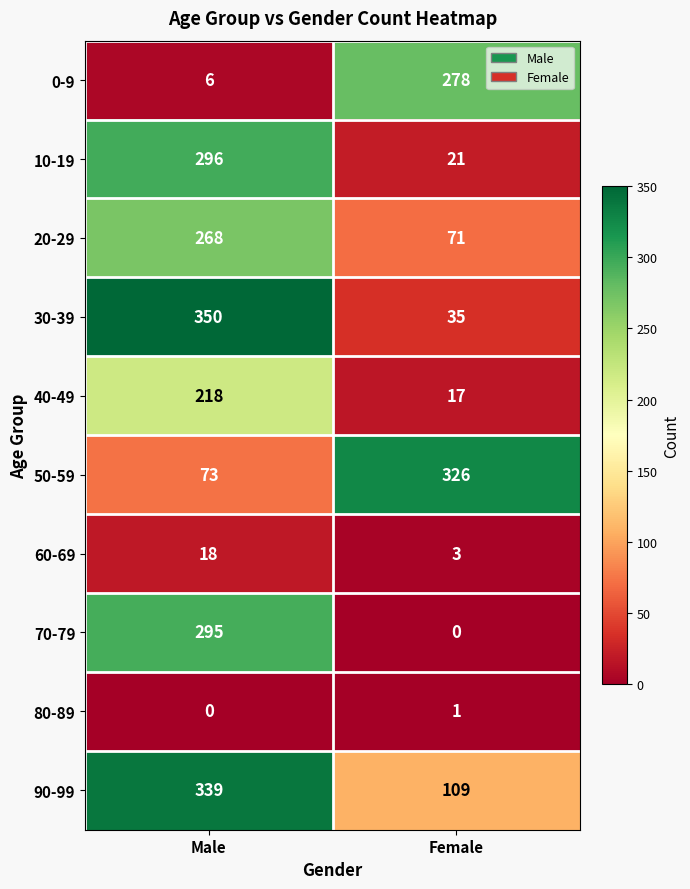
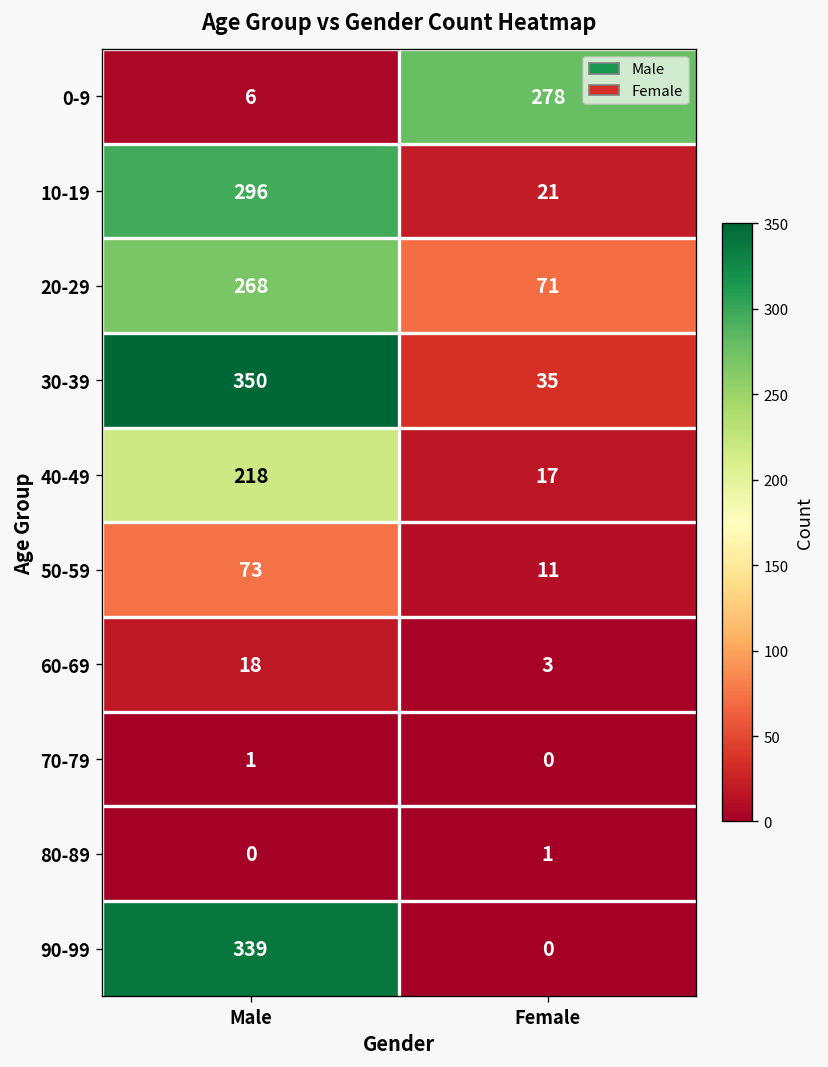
50-59, Female: 326 -> 11
70-79, Male: 295 -> 1
90-99, Female: 109 -> 0
